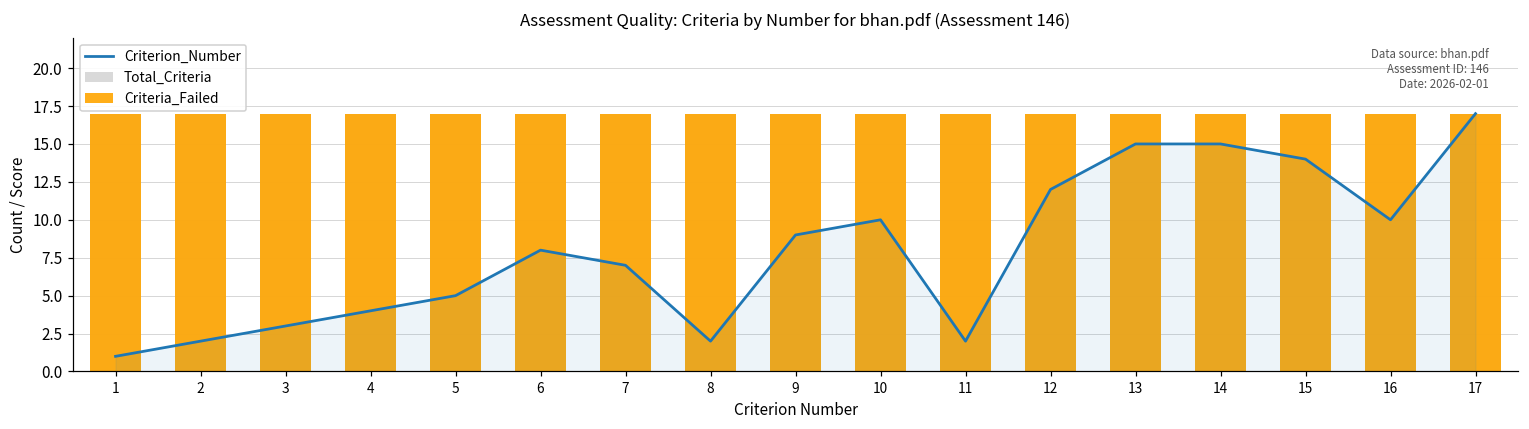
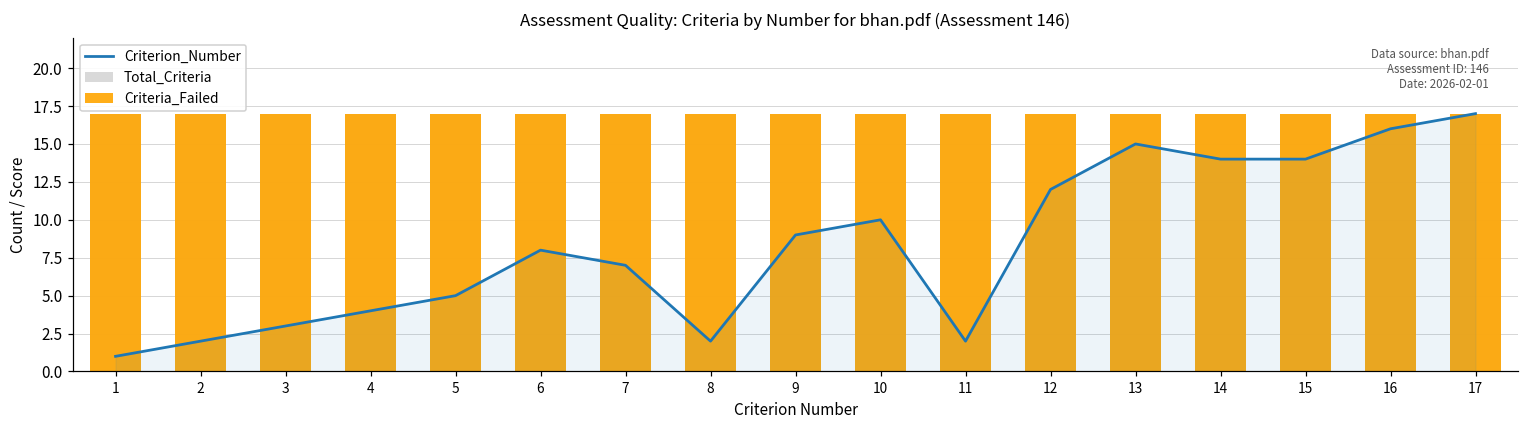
Criterion_Number, 14: 15 -> 14
Criterion_Number, 16: 10 -> 16
